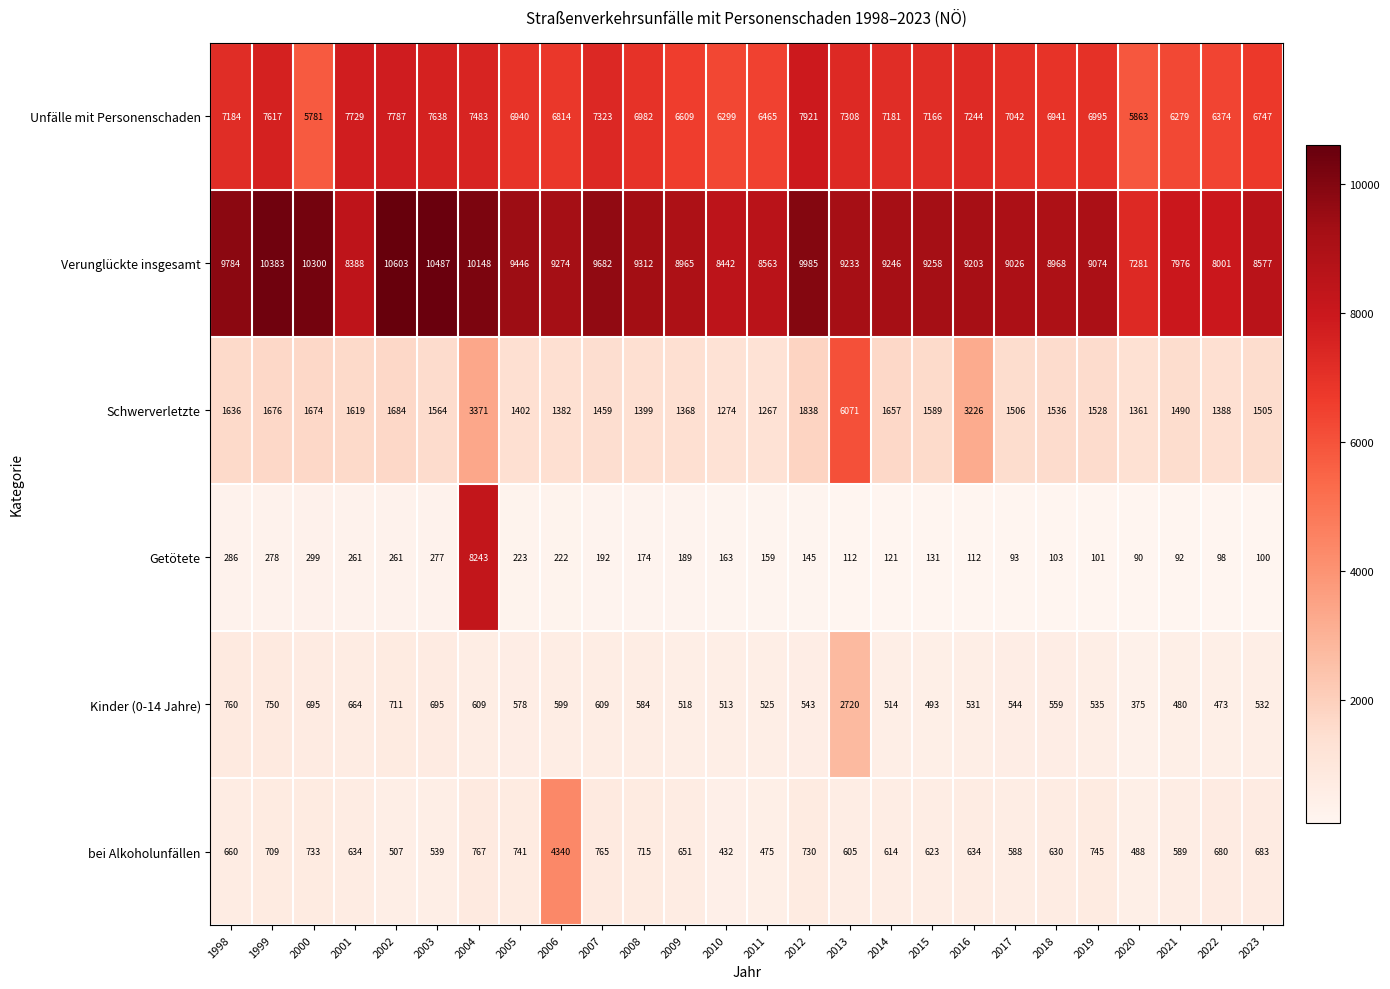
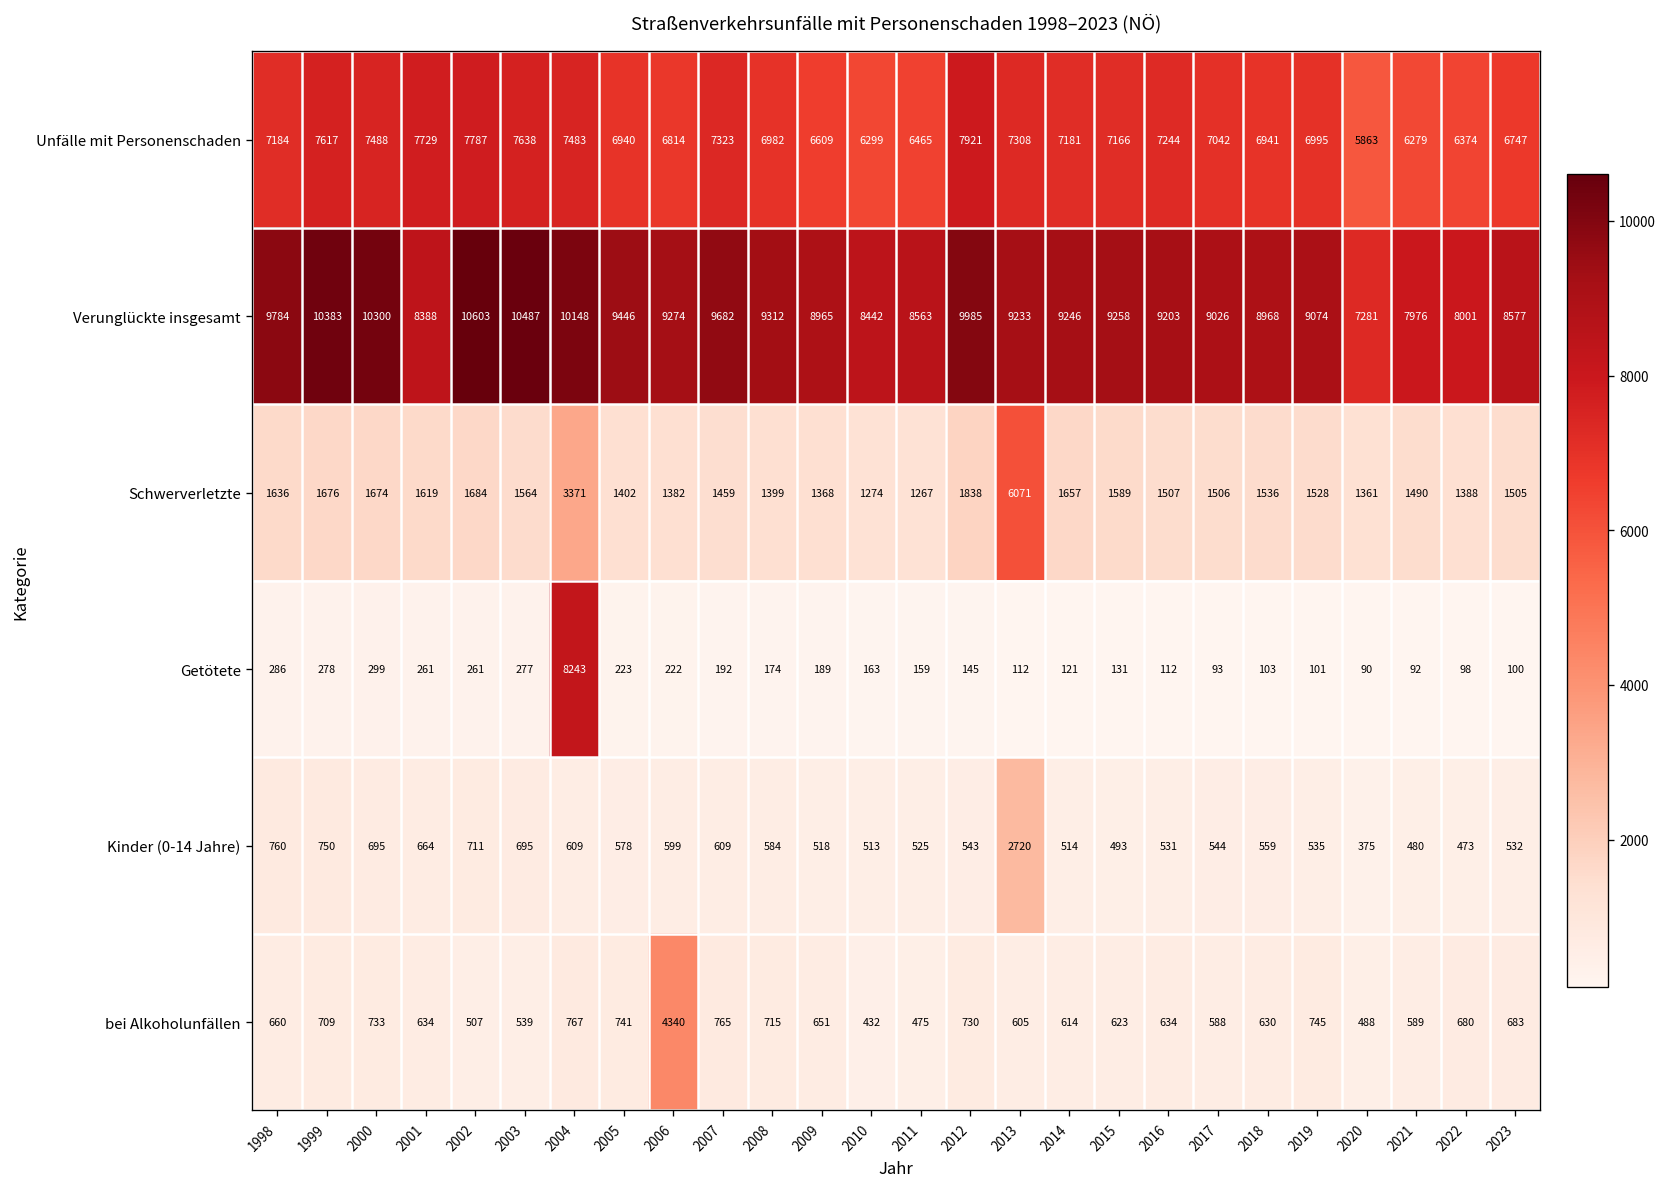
Unfälle mit Personenschaden, 2000: 5781 -> 7488
Schwerverletzte, 2016: 3226 -> 1507
